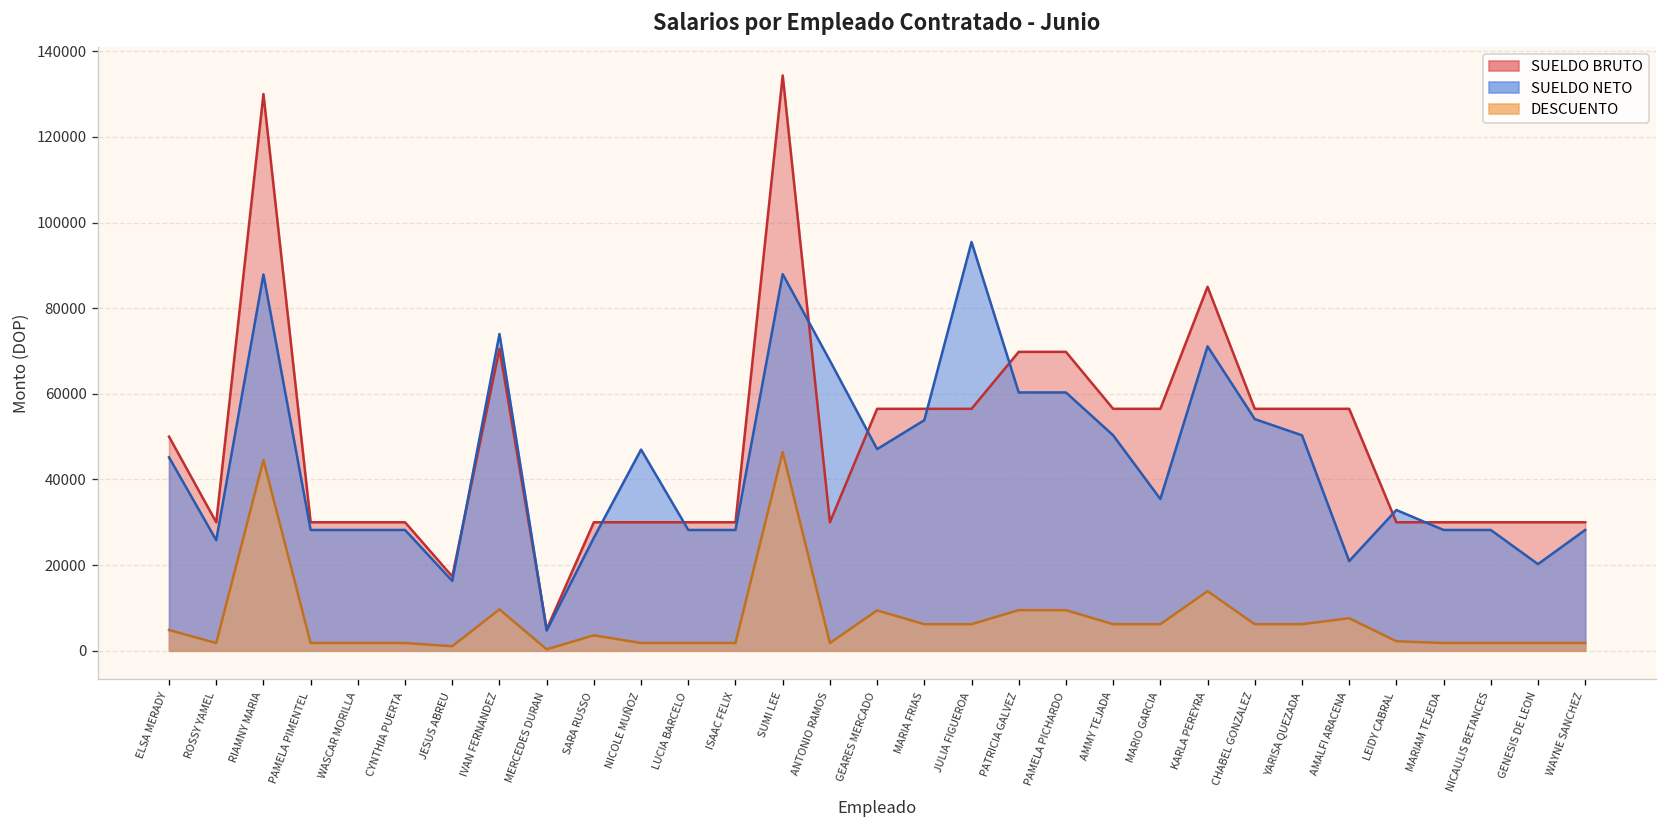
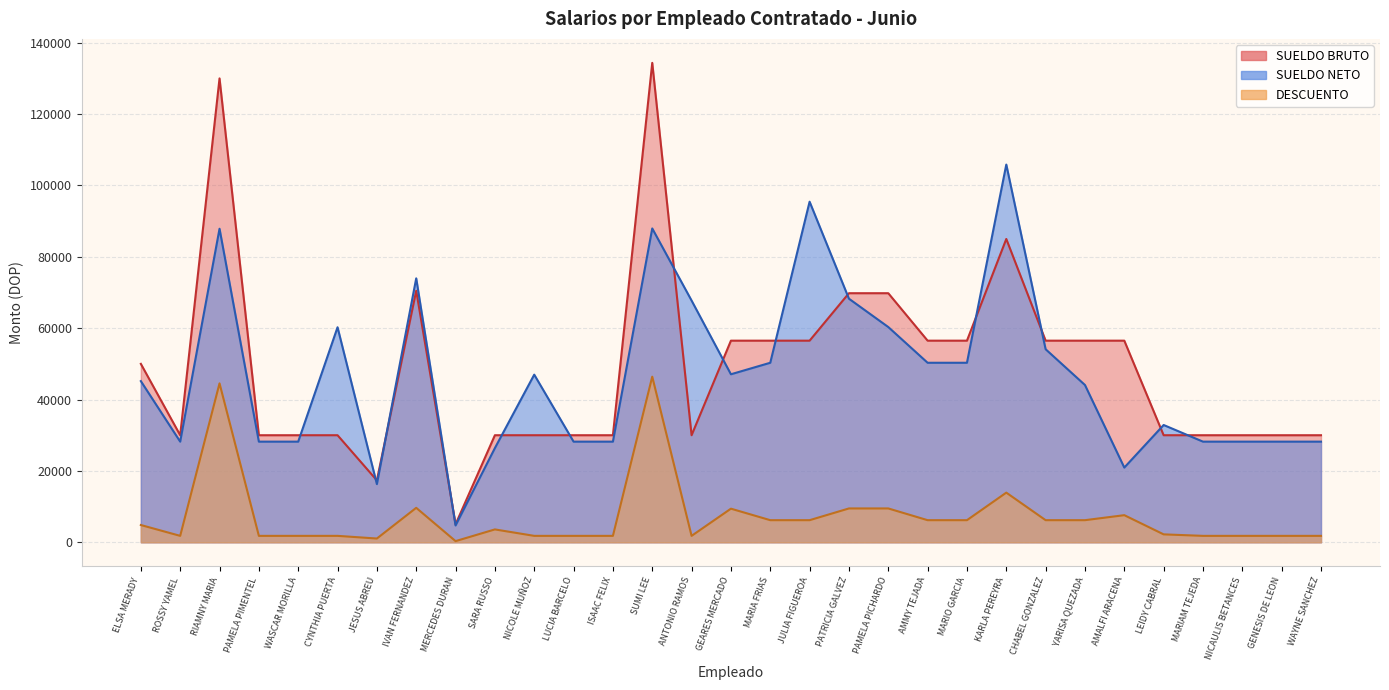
SUELDO NETO, ROSSY YAMEL: 26000 -> 28000
SUELDO NETO, CYNTHIA PUERTA: 28000 -> 60000
SUELDO NETO, MARIA FRIAS: 54000 -> 50000
SUELDO NETO, PATRICIA GALVEZ: 60000 -> 68000
SUELDO NETO, MARIO GARCIA: 35000 -> 50000
SUELDO NETO, KARLA PEREYRA: 71000 -> 106000
SUELDO NETO, YARISA QUEZADA: 50000 -> 44000
SUELDO NETO, GENESIS DE LEON: 20000 -> 28000
